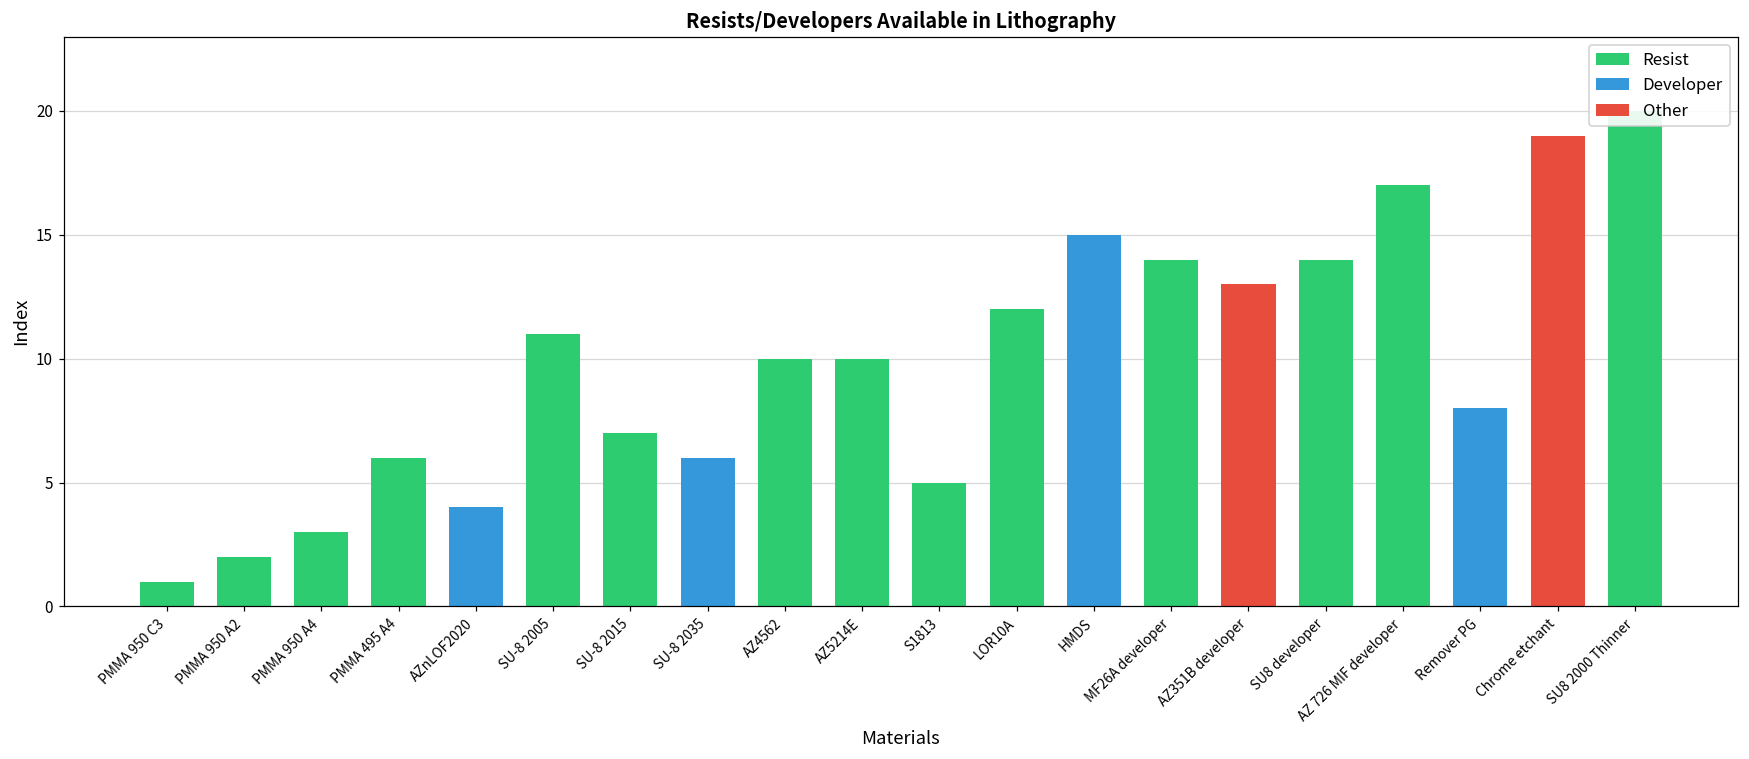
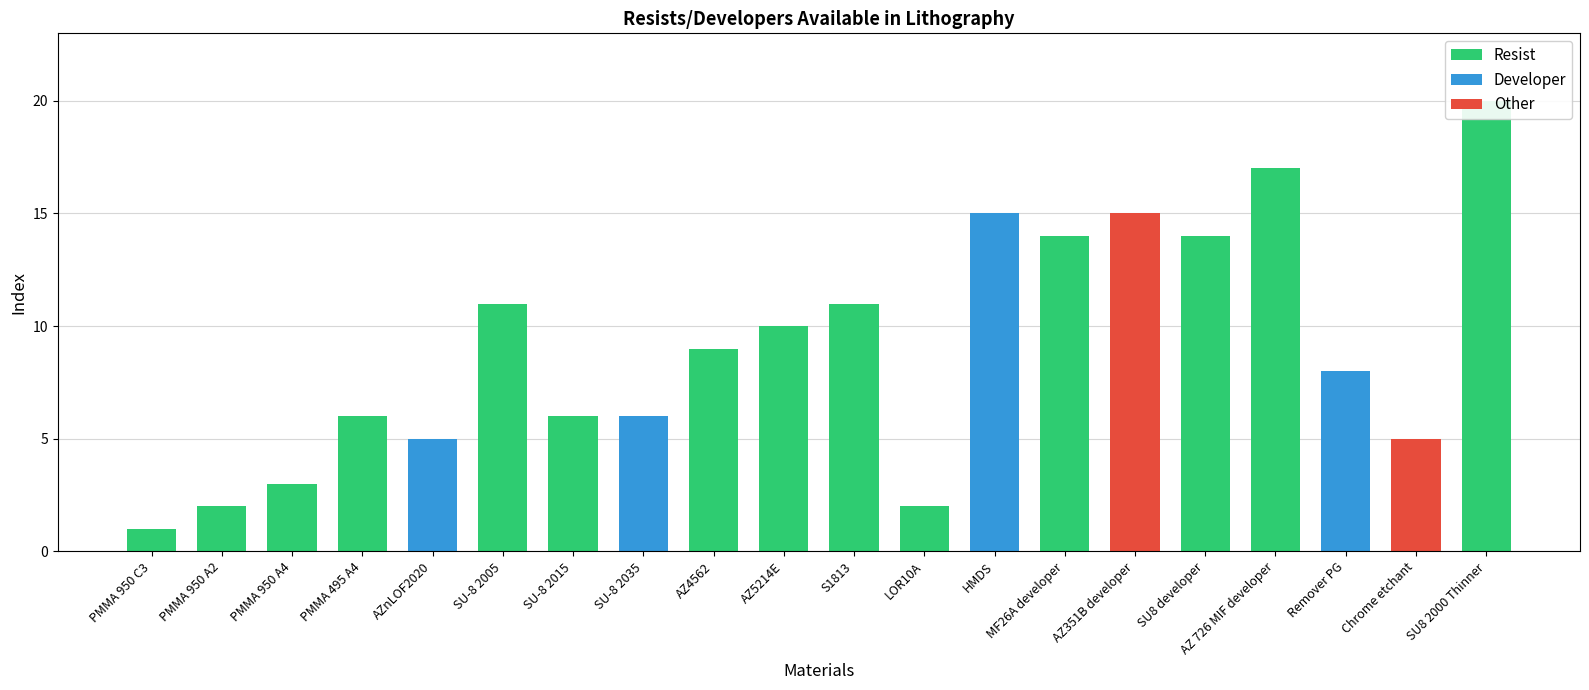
AZnLOF2020: 4 -> 5
SU-8 2015: 7 -> 6
AZ4562: 10 -> 9
S1813: 5 -> 11
LOR10A: 12 -> 2
AZ351B developer: 13 -> 15
Chrome etchant: 19 -> 5
